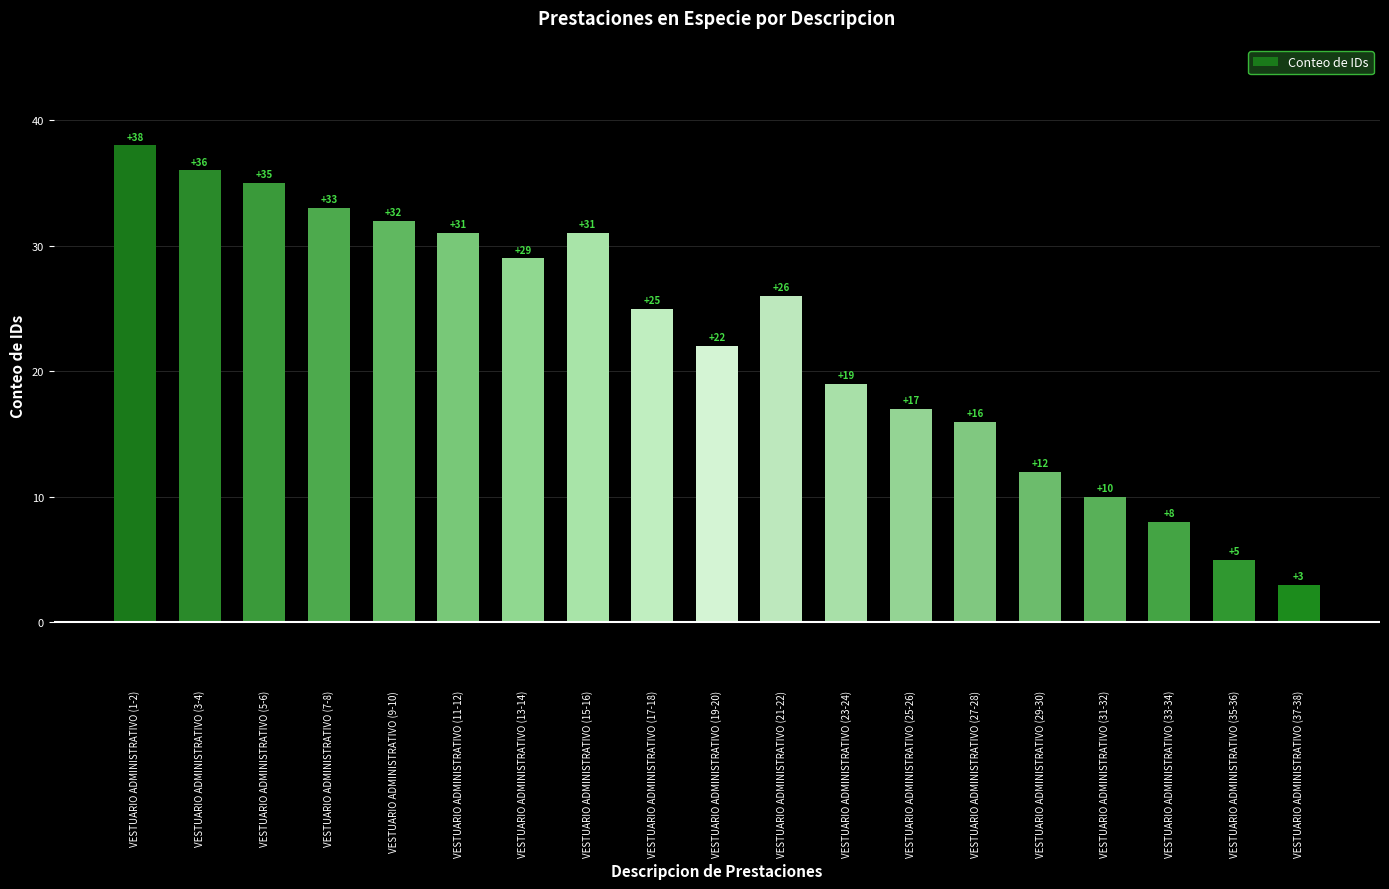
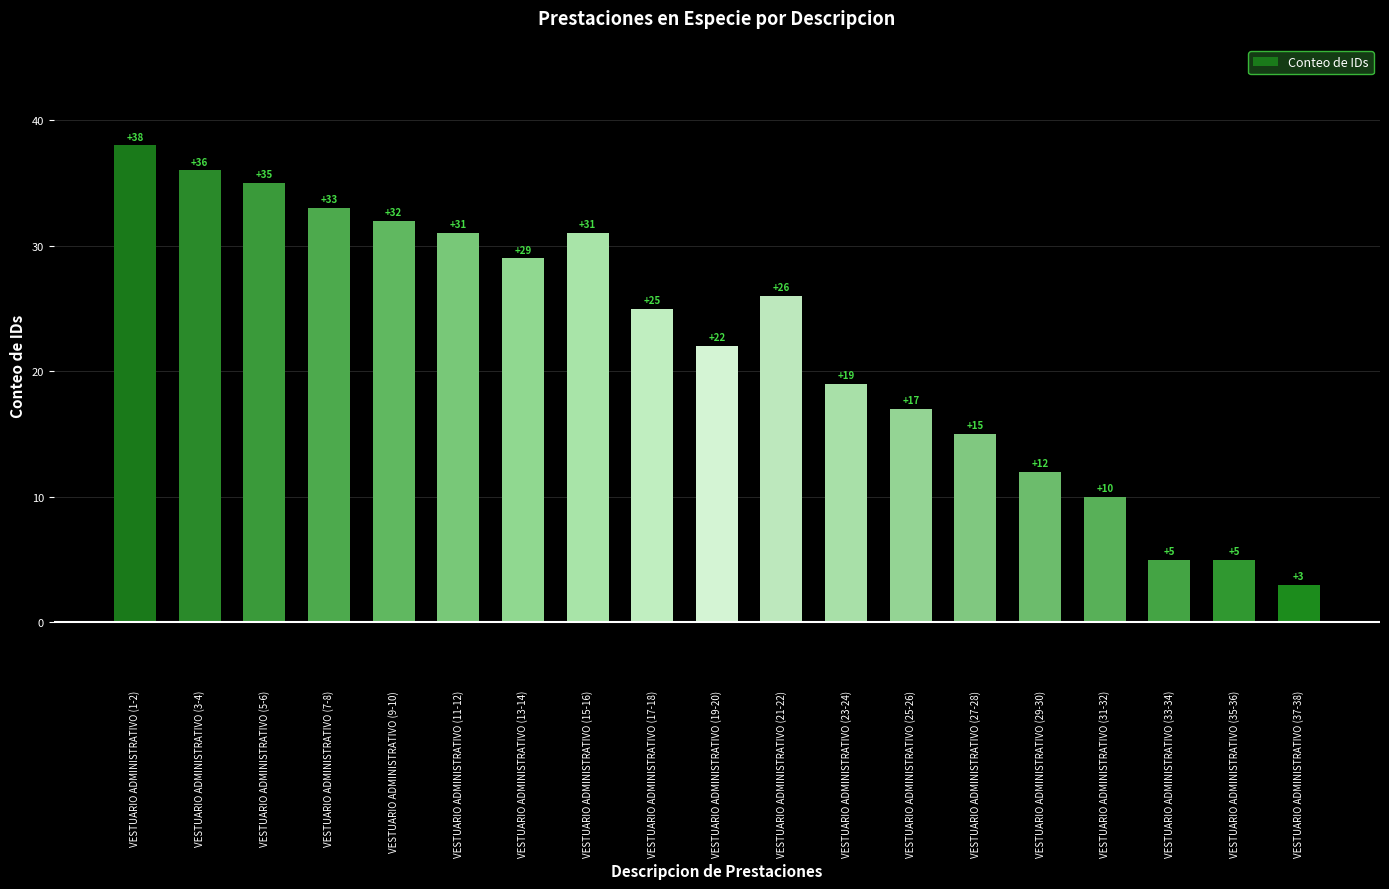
VESTUARIO ADMINISTRATIVO (27-28): +16 -> +15
VESTUARIO ADMINISTRATIVO (33-34): +8 -> +5
